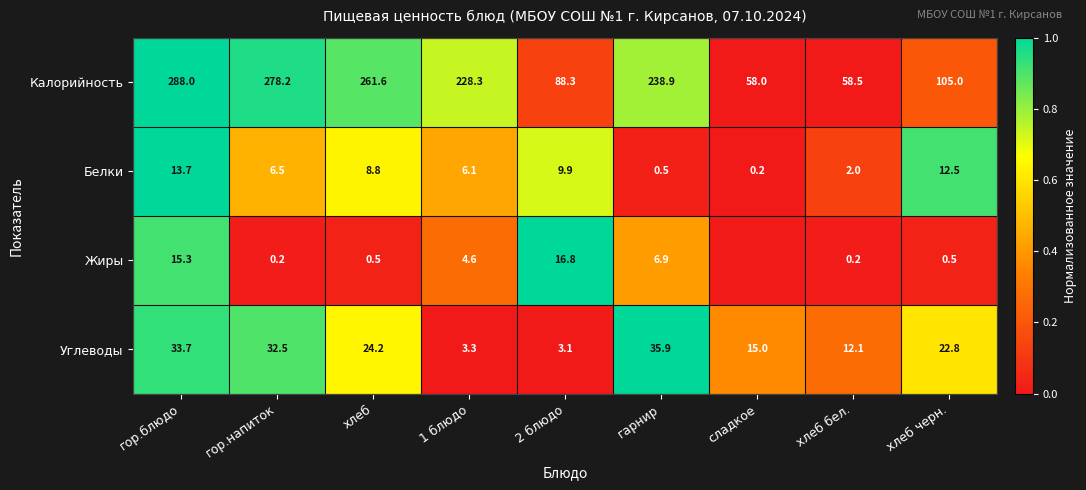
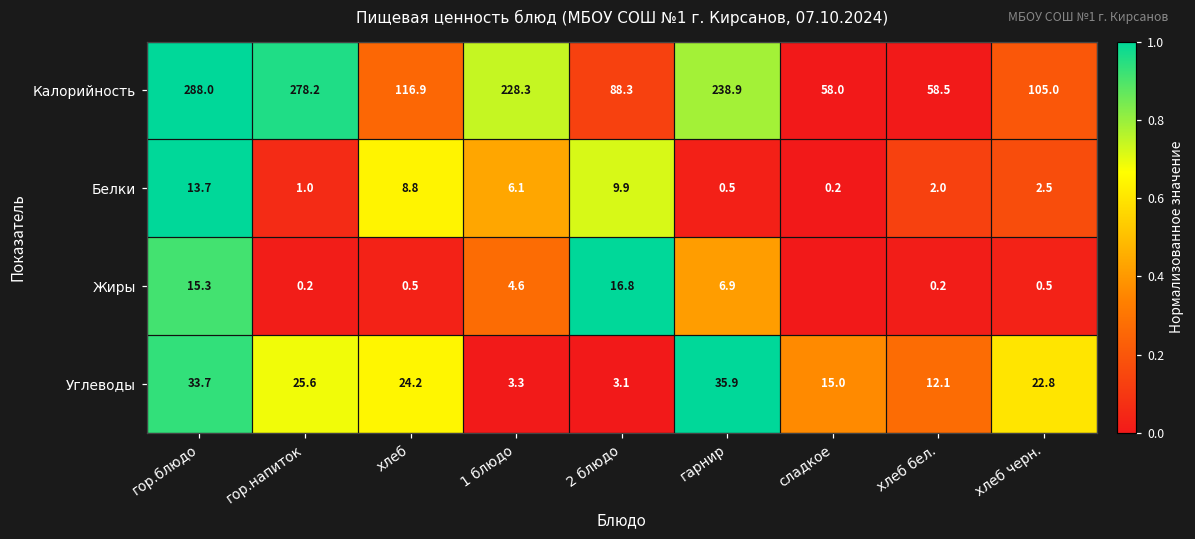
Калорийность, хлеб: 261.6 -> 116.9
Белки, гор.напиток: 6.5 -> 1.0
Белки, хлеб черн.: 12.5 -> 2.5
Углеводы, гор.напиток: 32.5 -> 25.6
